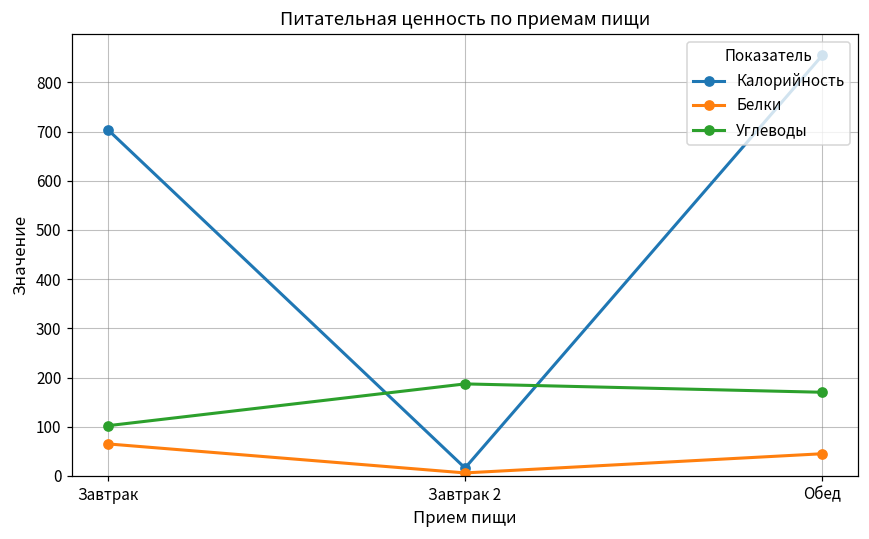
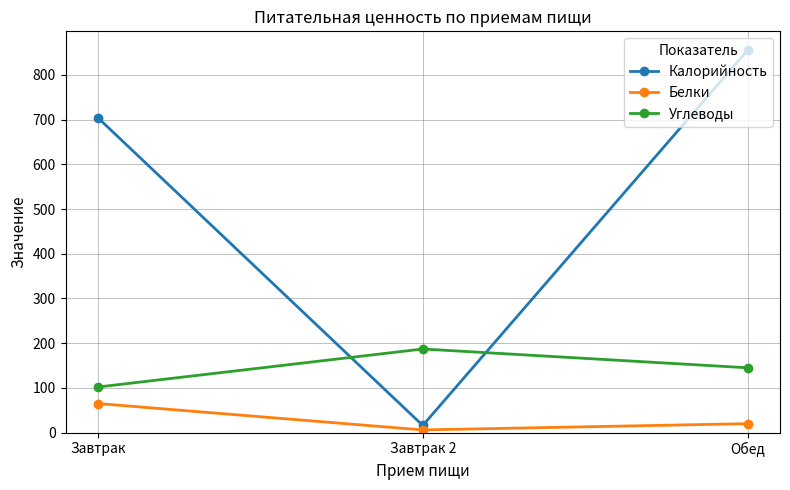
Белки, Обед: 50 -> 20
Углеводы, Обед: 170 -> 150
